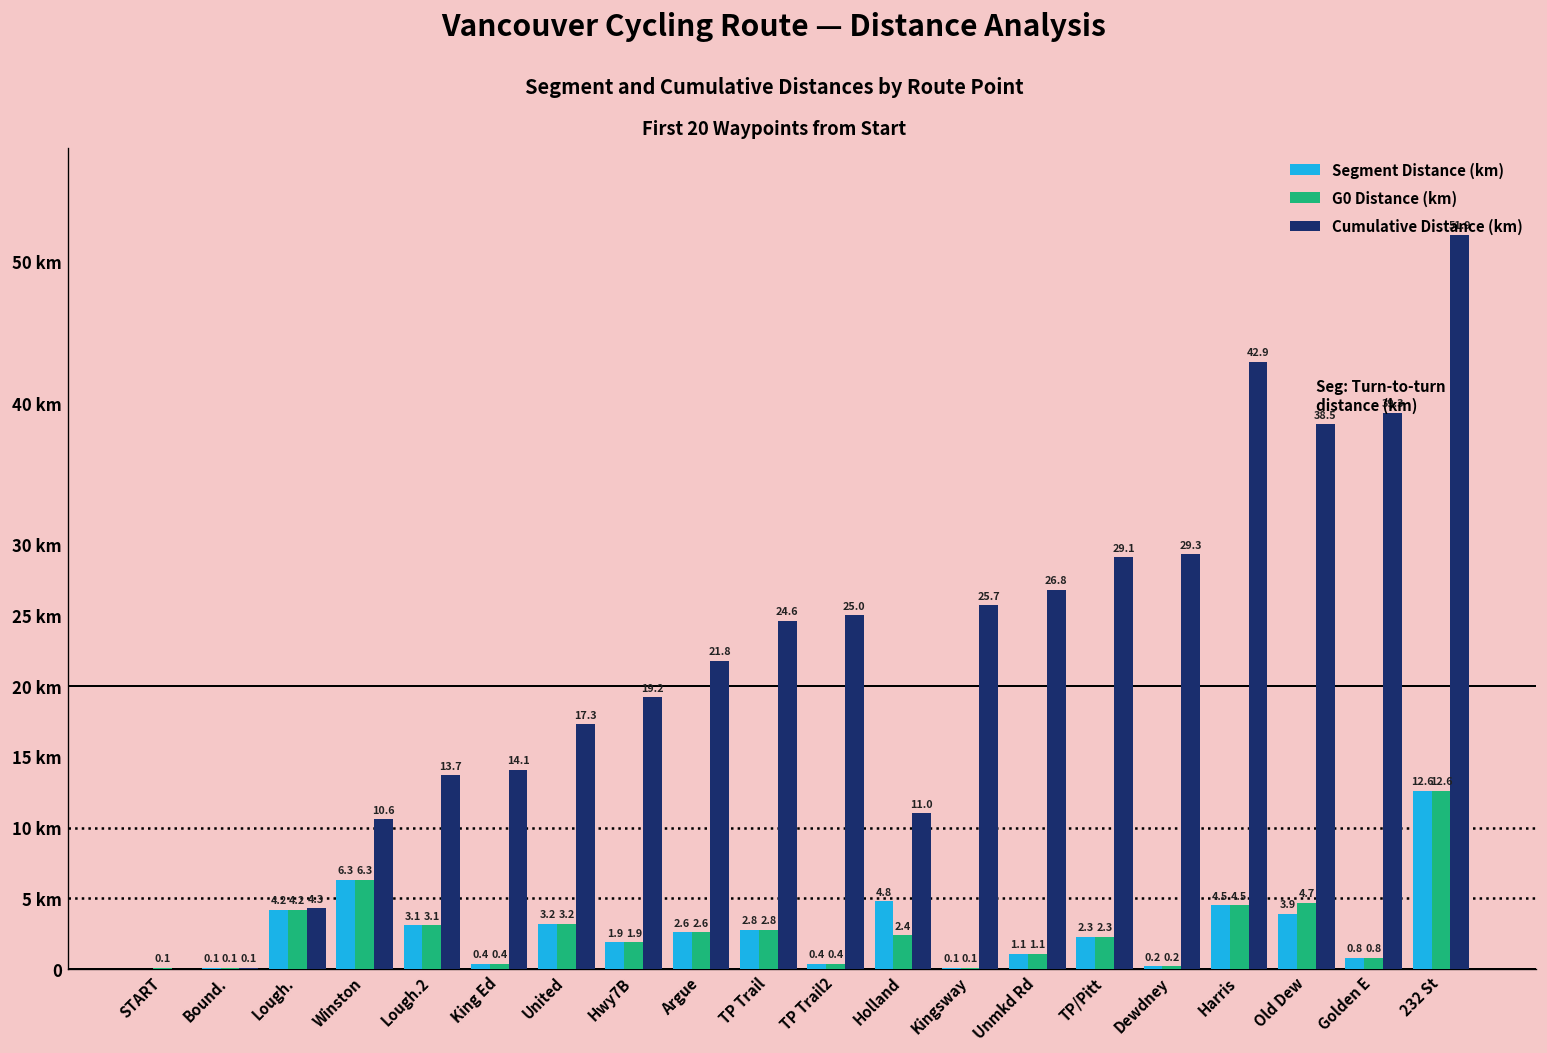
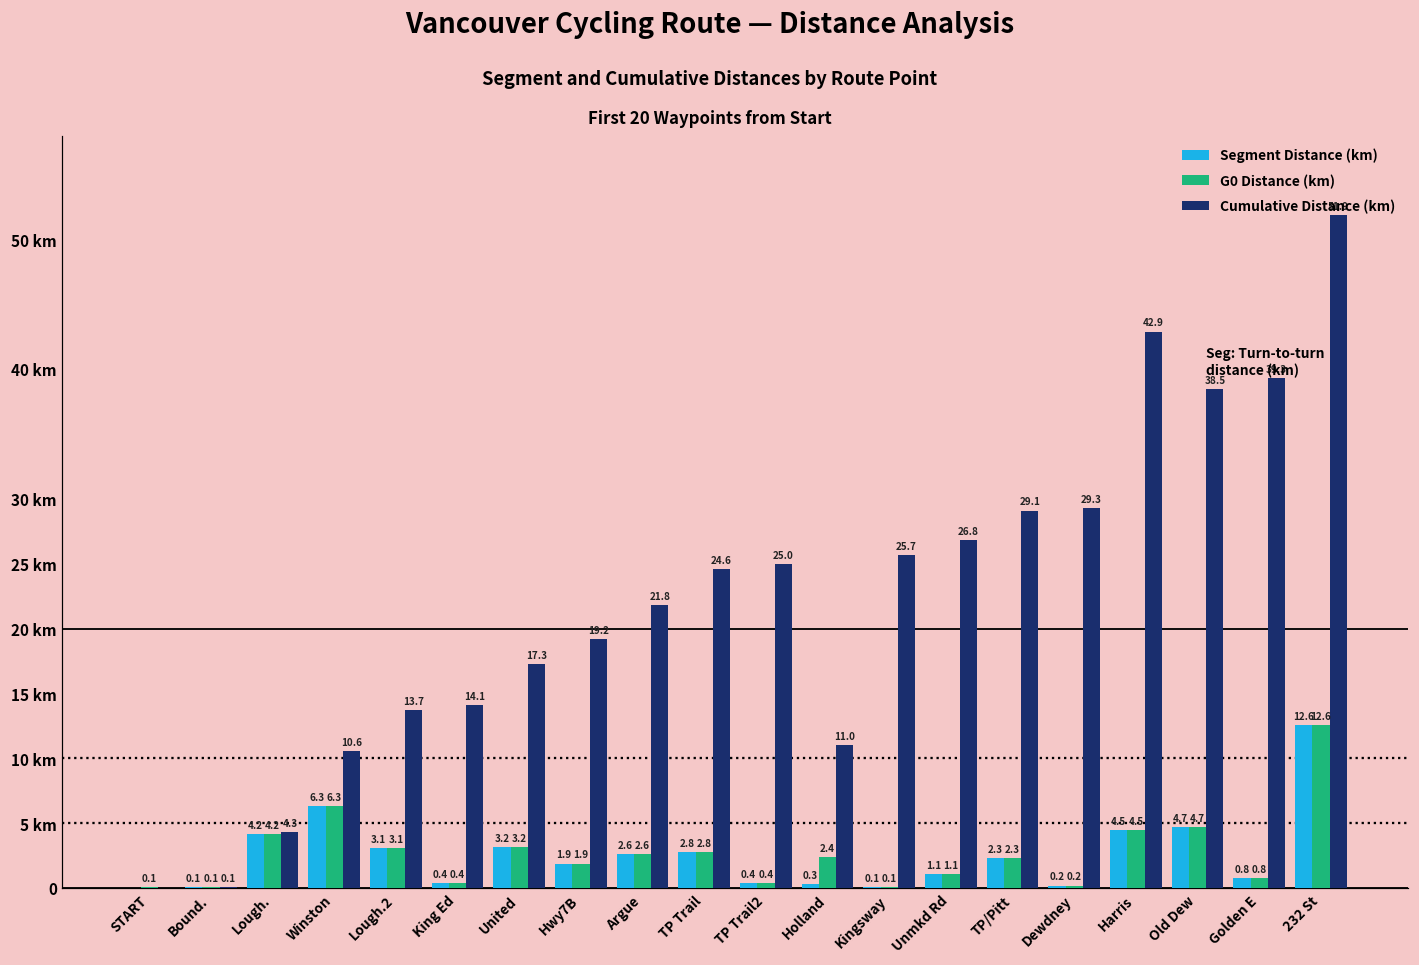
Segment Distance (km), Holland: 4.8 -> 0.3
Segment Distance (km), Old Dew: 3.9 -> 4.7
